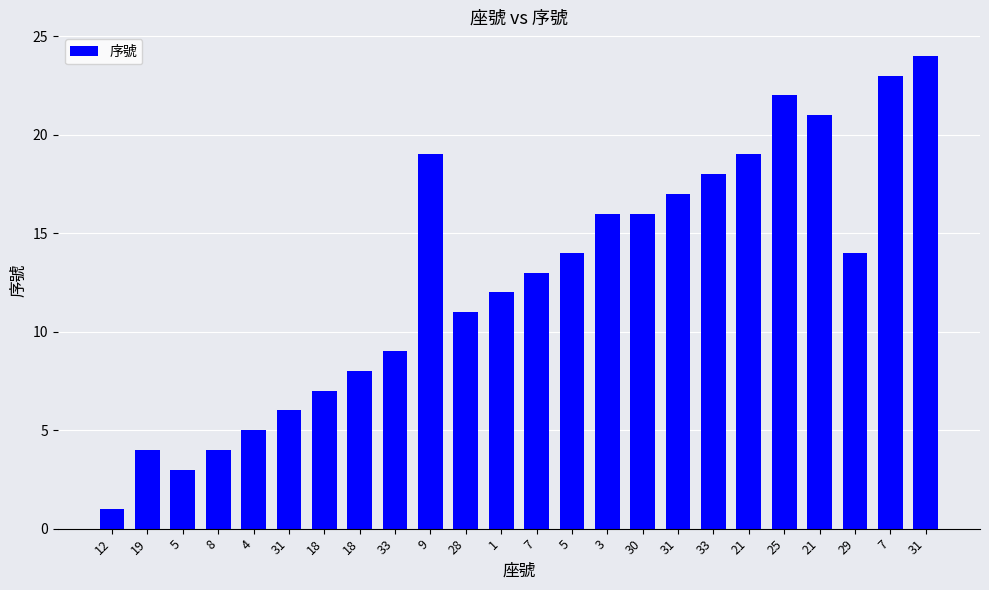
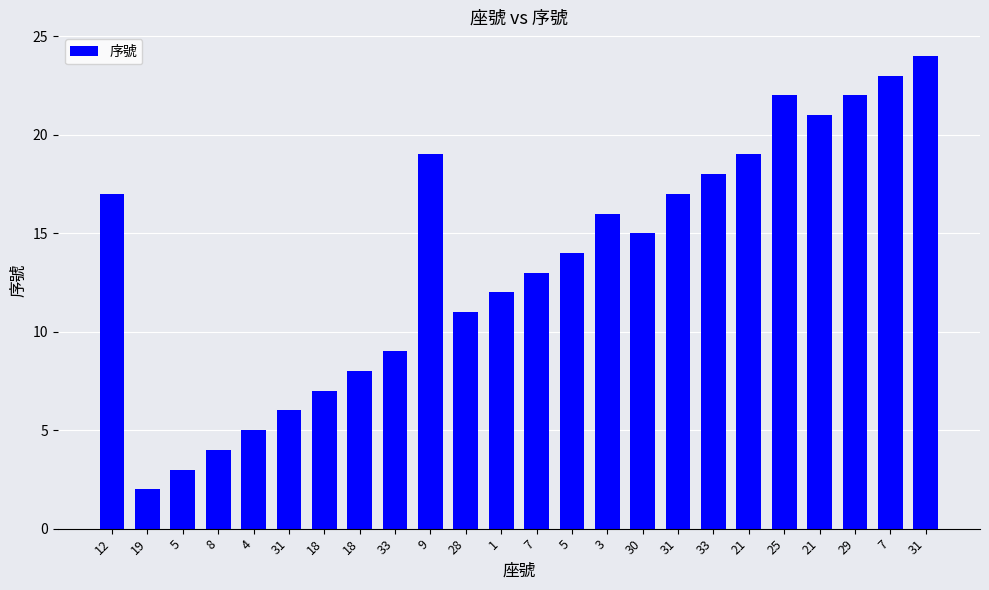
12: 1 -> 17
19: 4 -> 2
30: 16 -> 15
29: 14 -> 22
